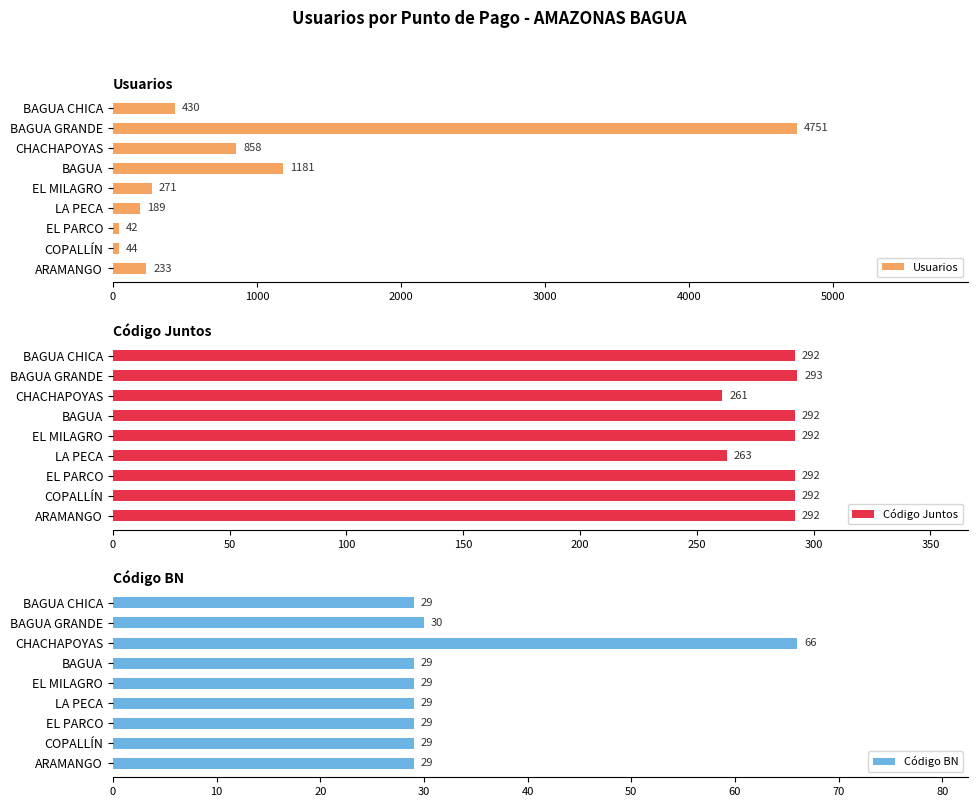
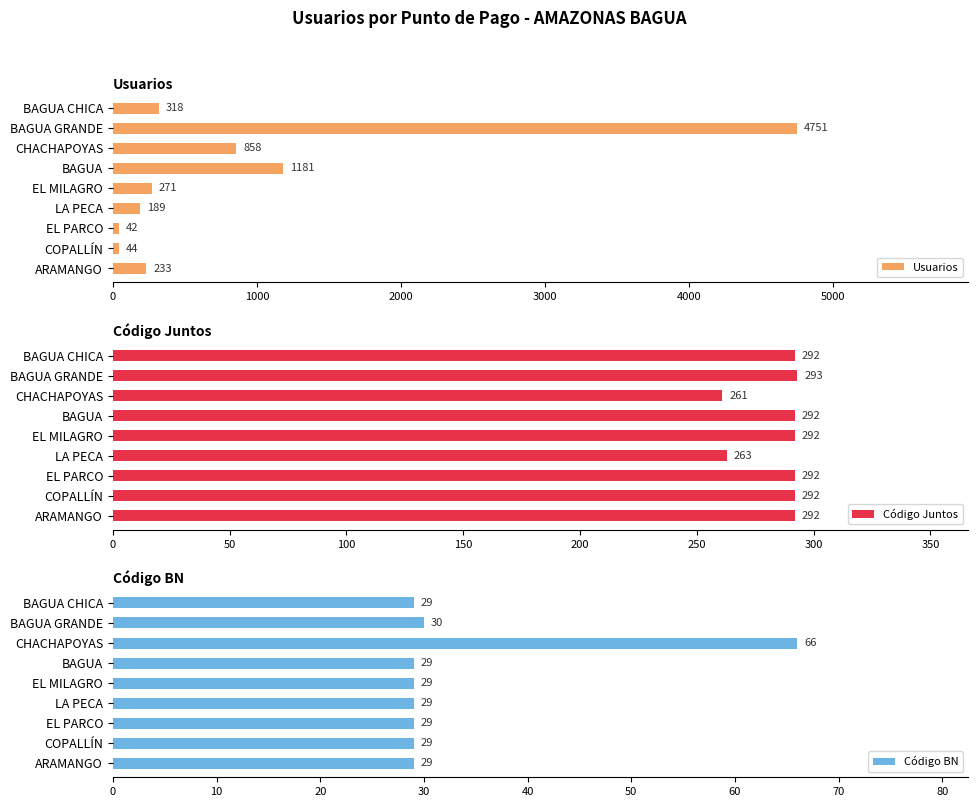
Usuarios, BAGUA CHICA: 430 -> 318
